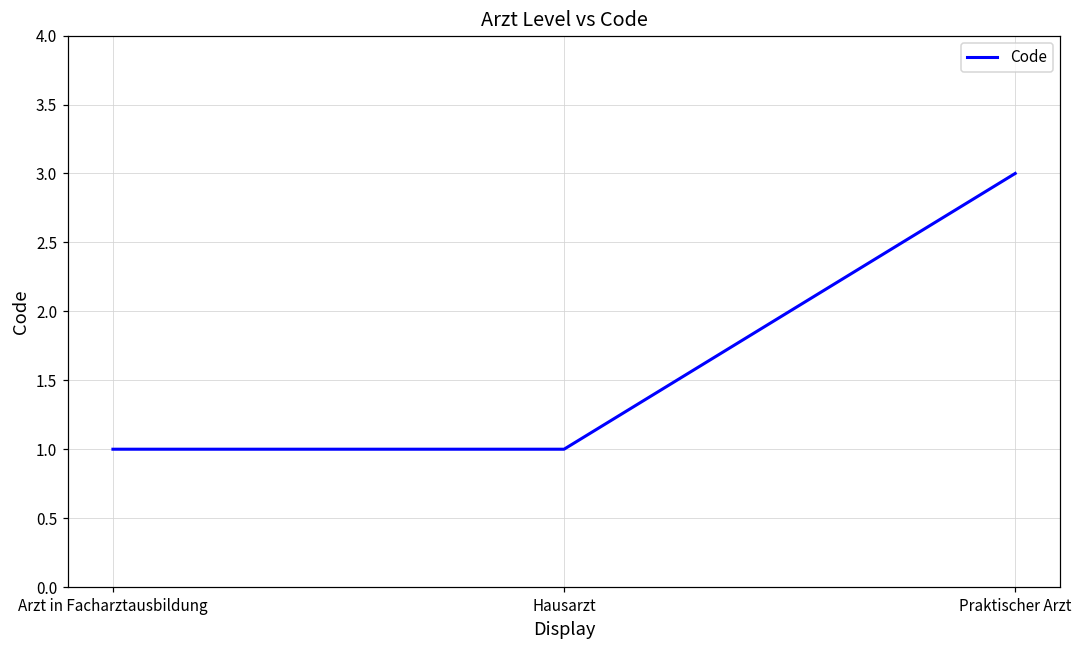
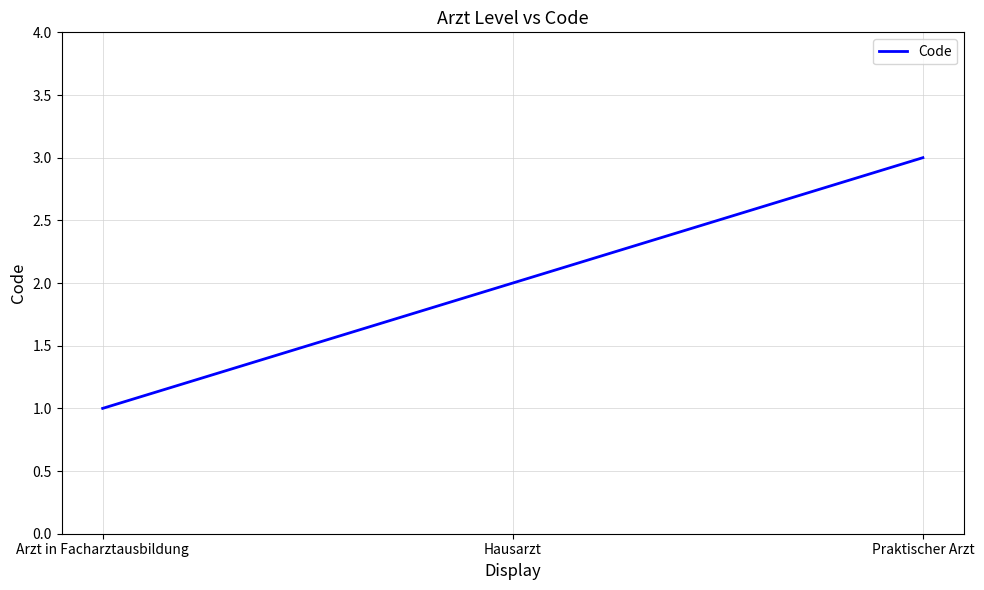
Hausarzt: 1 -> 2
